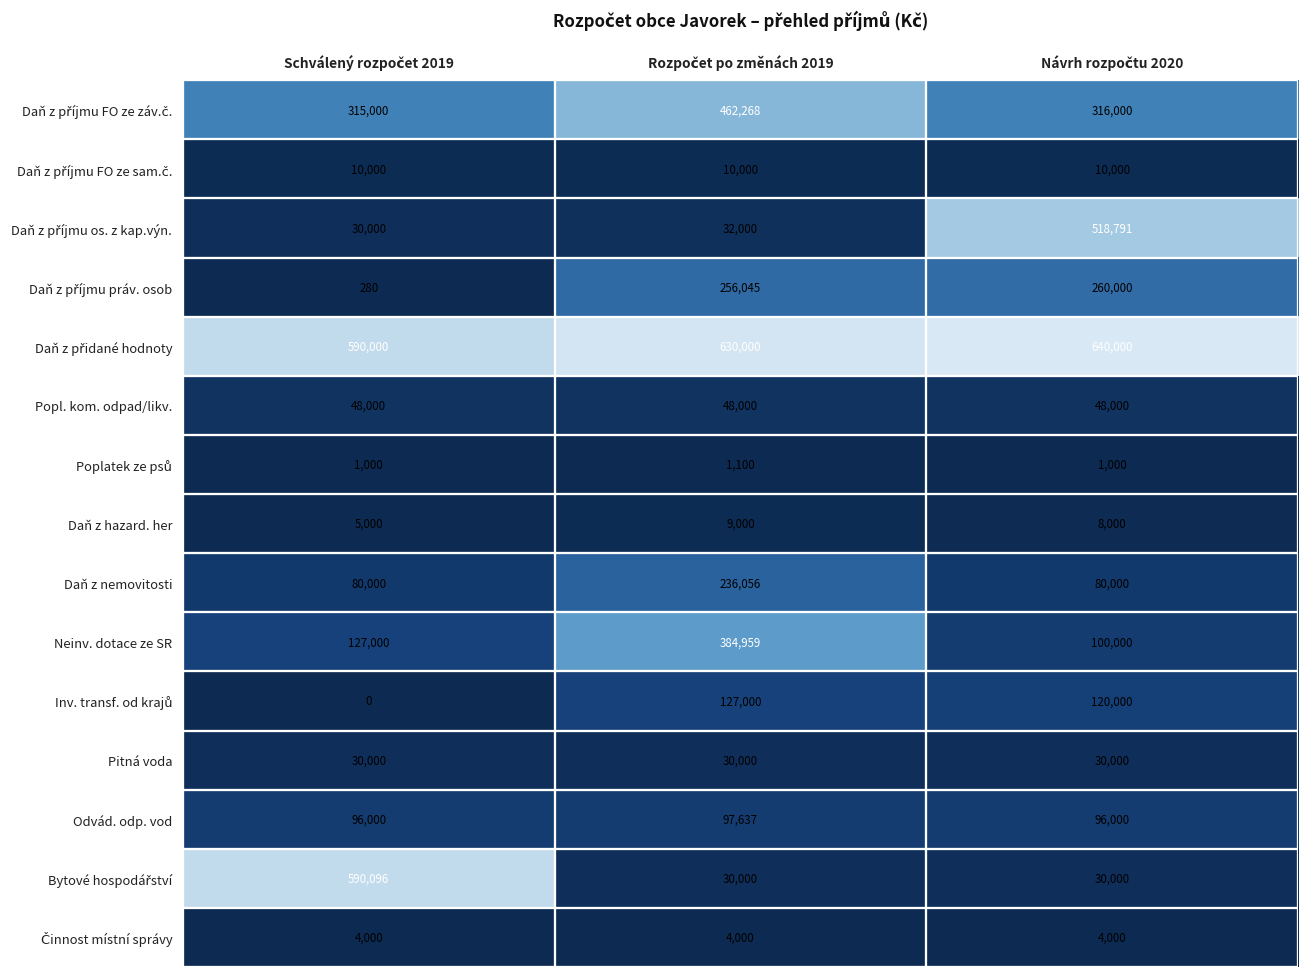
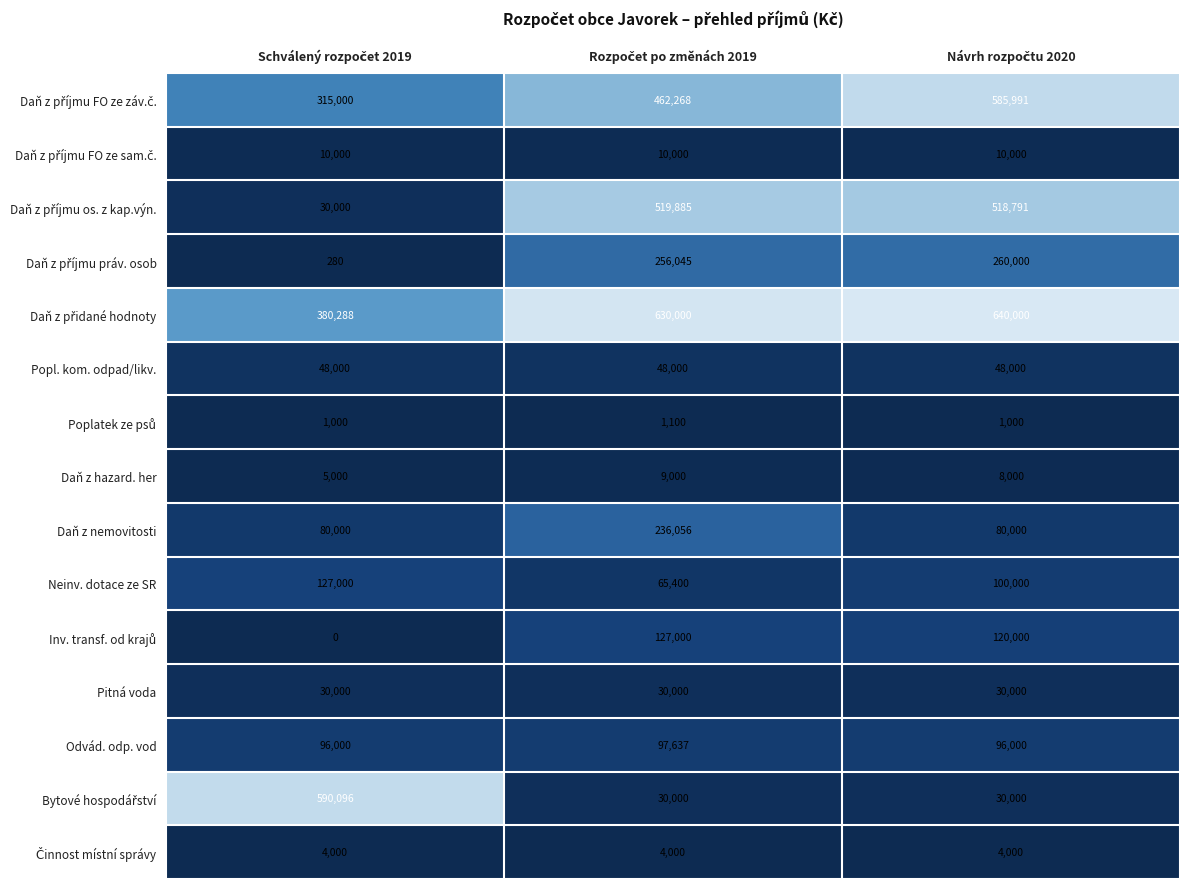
Daň z příjmu FO ze záv.č., Návrh rozpočtu 2020: 316,000 -> 585,991
Daň z příjmu os. z kap.výn., Rozpočet po změnách 2019: 32,000 -> 519,885
Daň z přidané hodnoty, Schválený rozpočet 2019: 590,000 -> 380,288
Neinv. dotace ze SR, Rozpočet po změnách 2019: 384,959 -> 65,400
